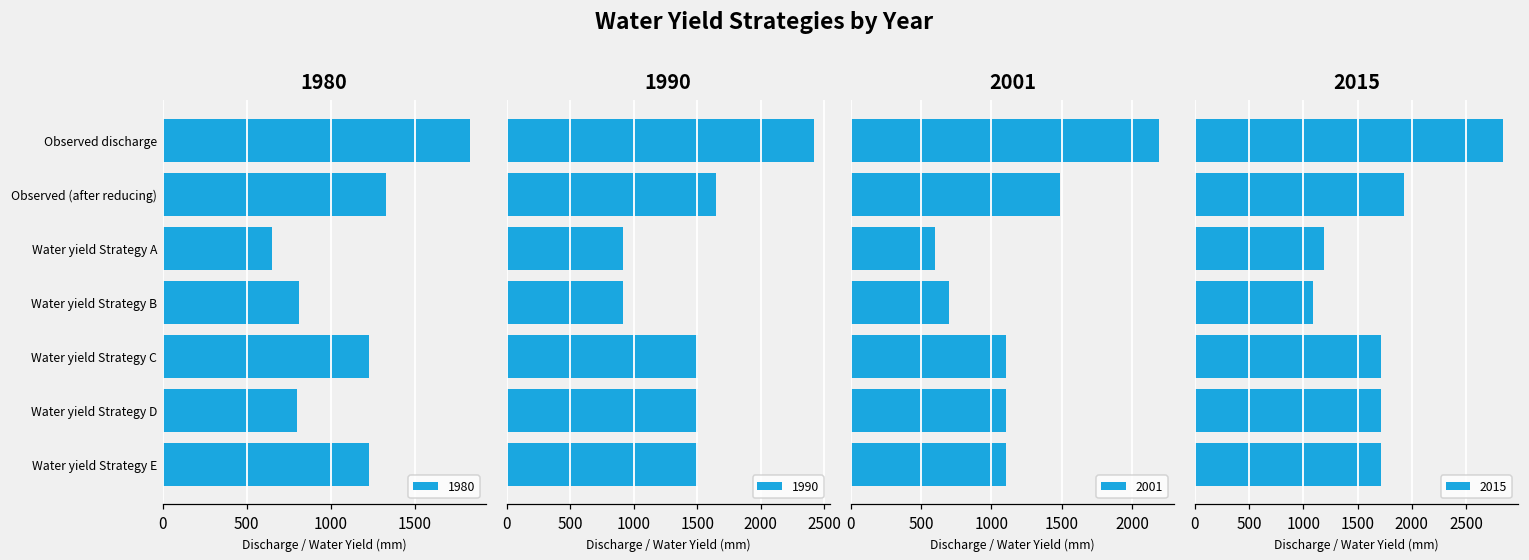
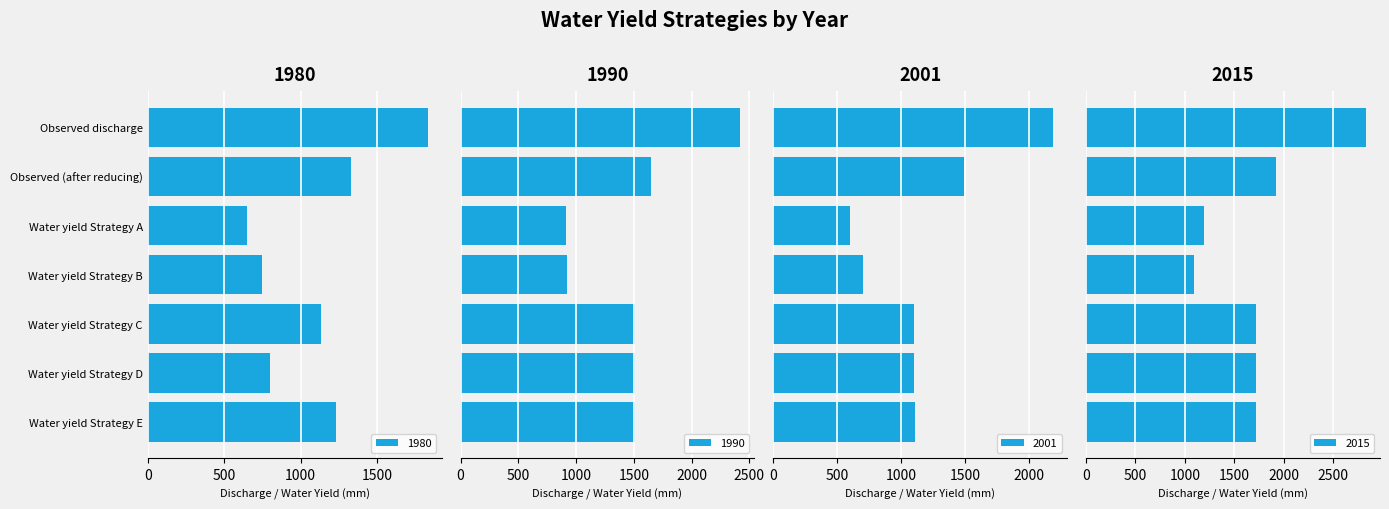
1980, Water yield Strategy B: 810 -> 750
1980, Water yield Strategy C: 1230 -> 1130
